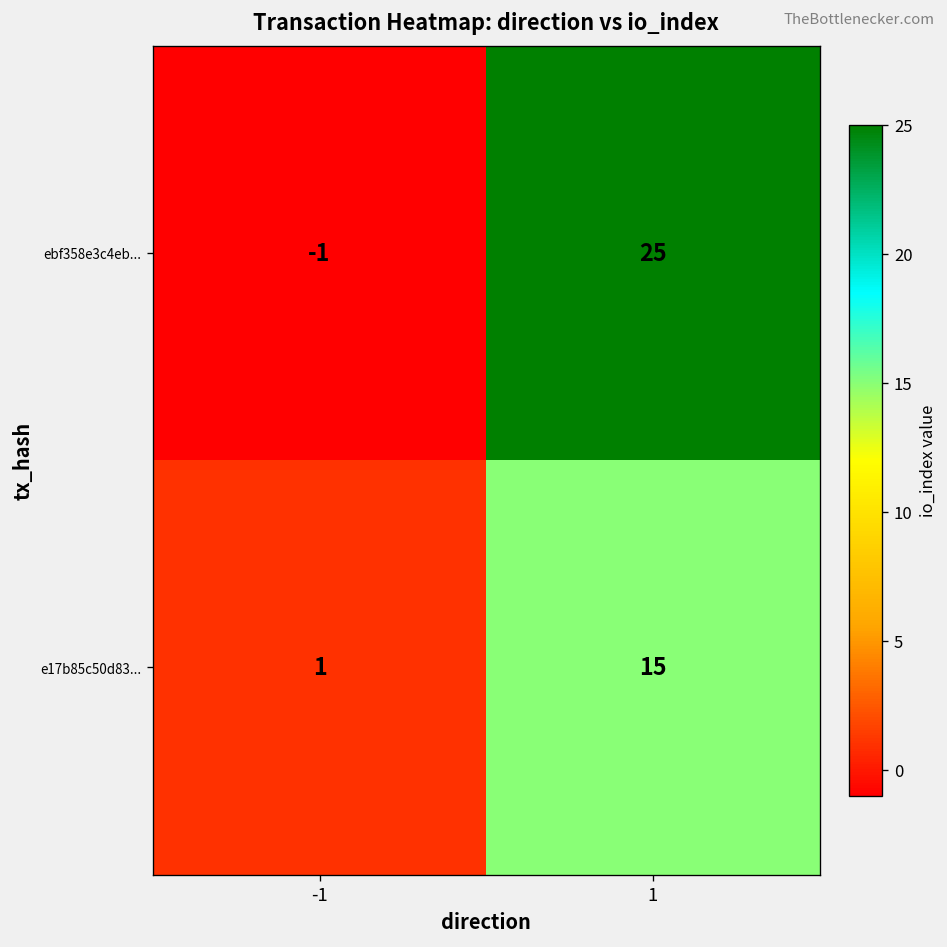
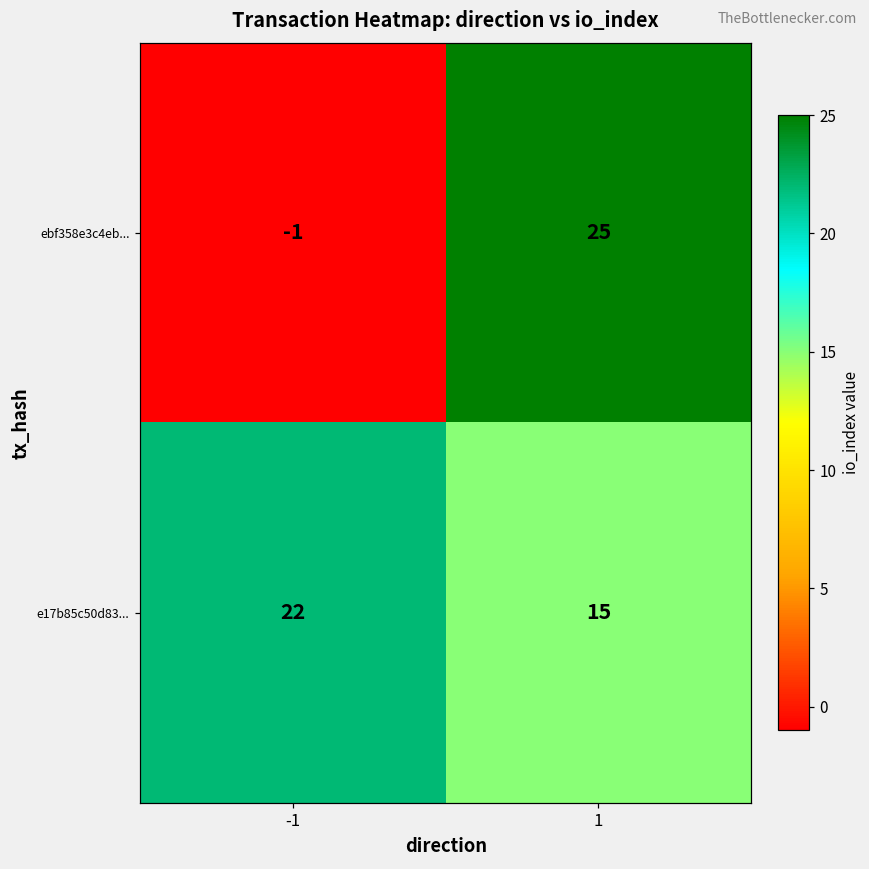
e17b85c50d83..., -1: 1 -> 22
